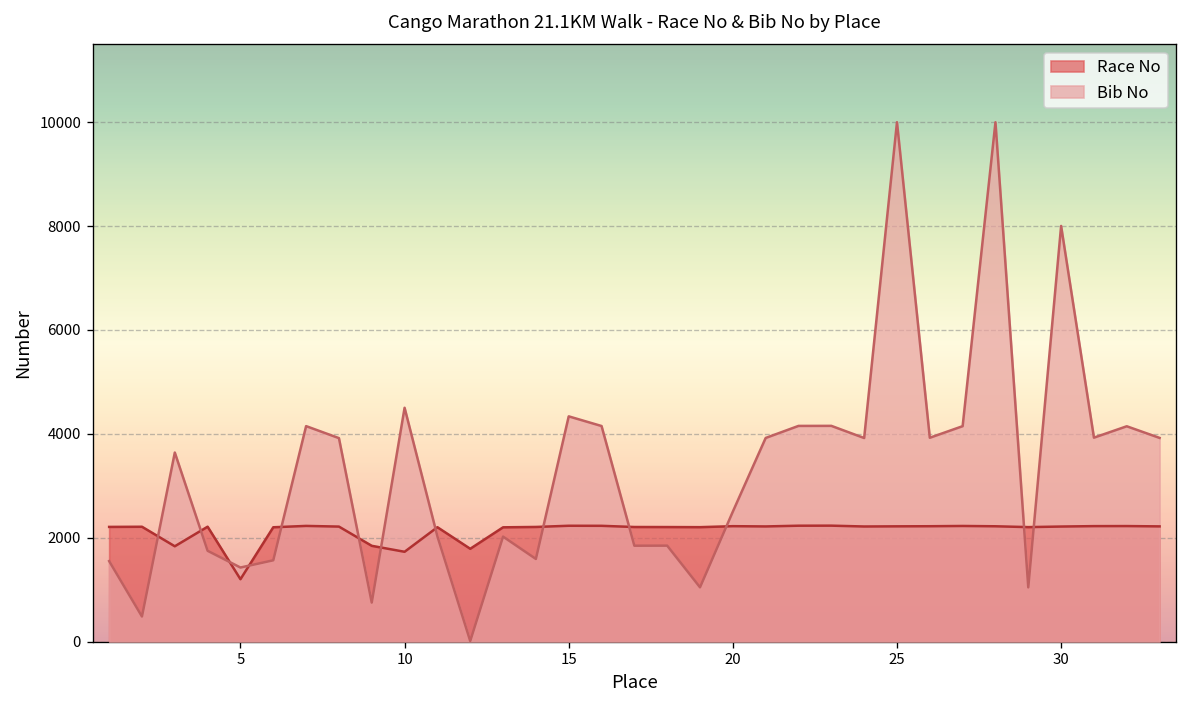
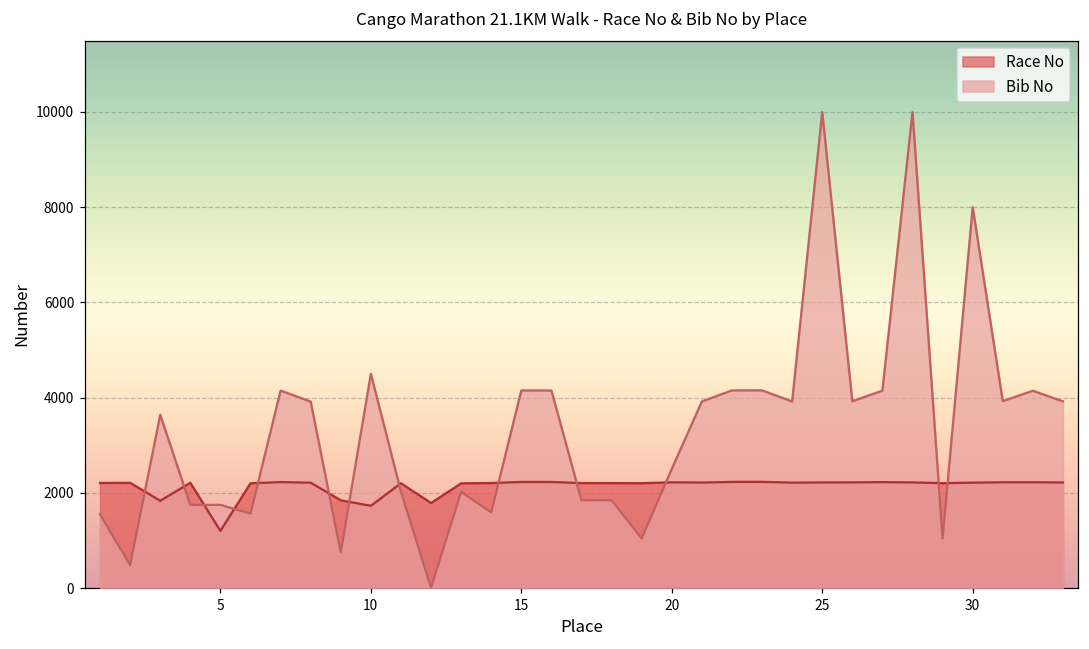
Bib No, 5: 1400 -> 1800
Bib No, 15: 4300 -> 4200
